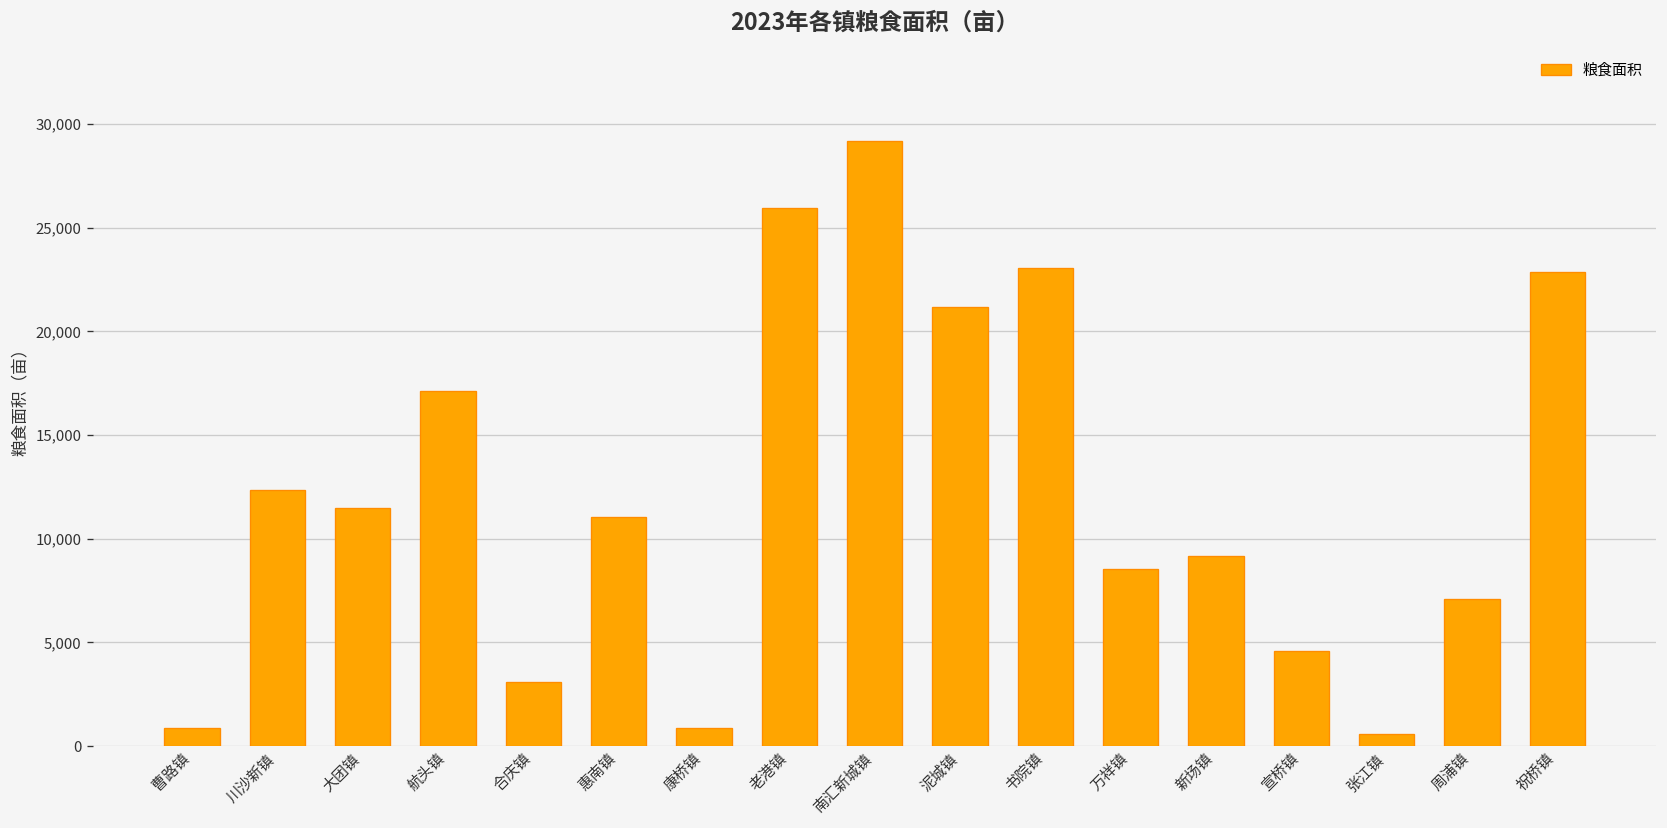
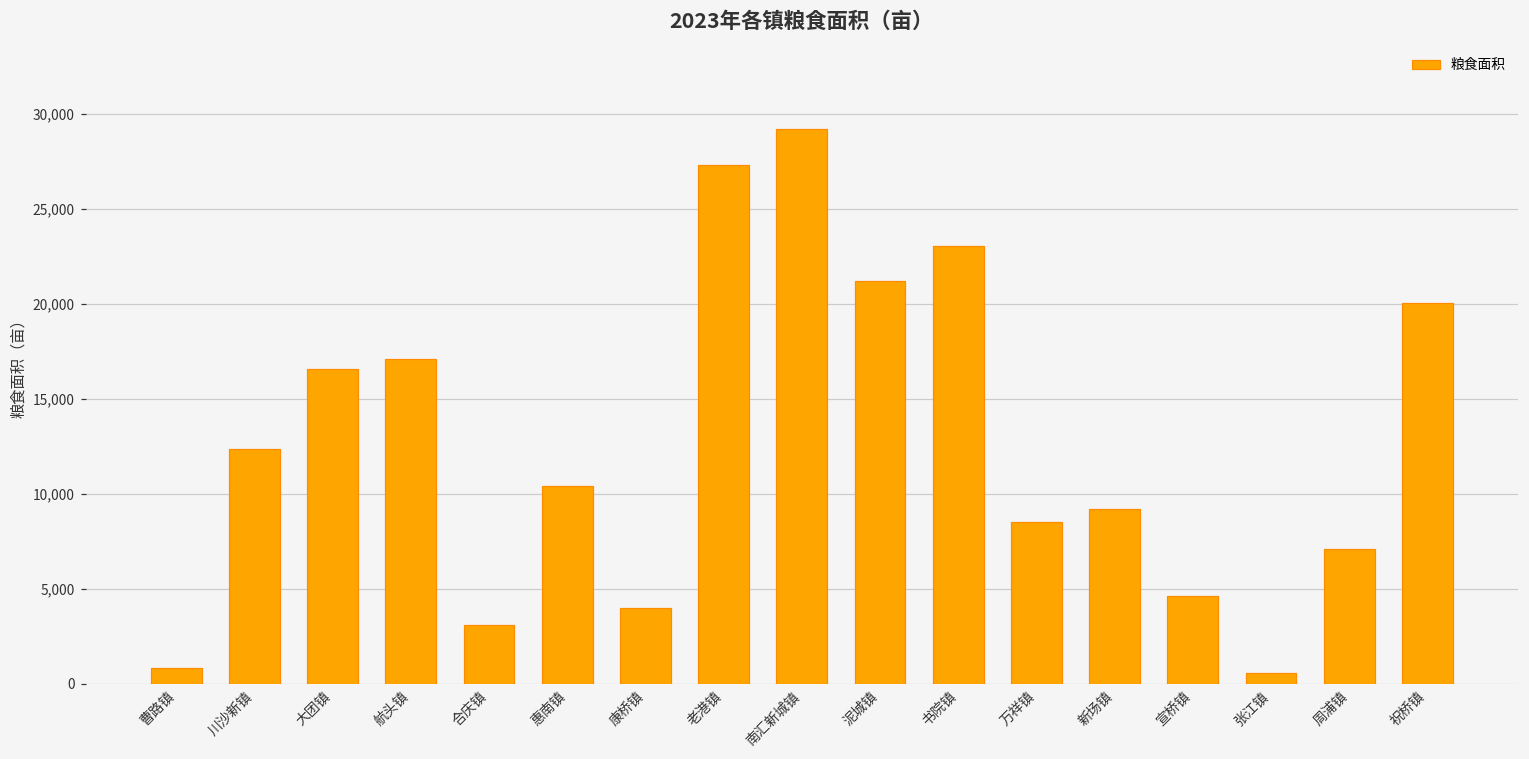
大团镇: 11,500 -> 16,600
惠南镇: 11,000 -> 10,400
康桥镇: 900 -> 4,000
老港镇: 26,000 -> 27,300
祝桥镇: 22,900 -> 20,000
